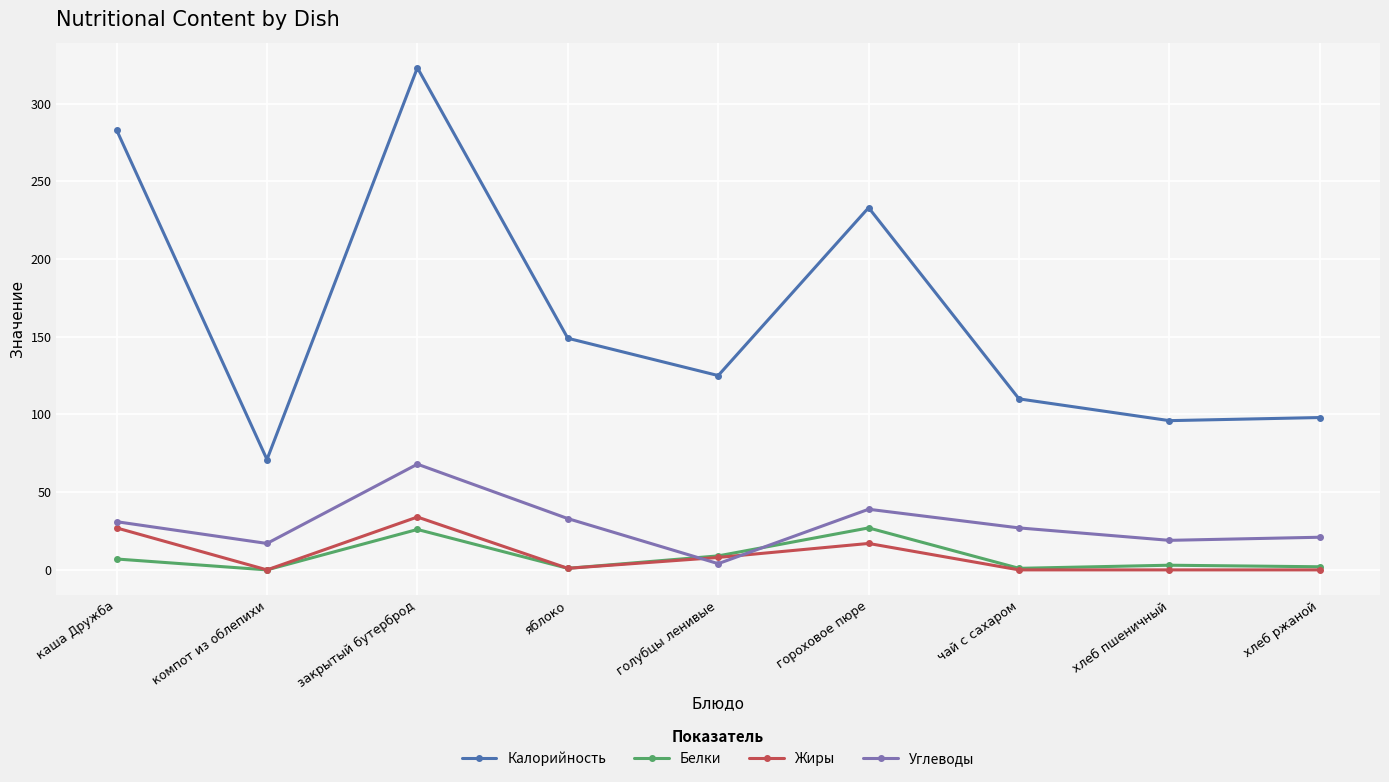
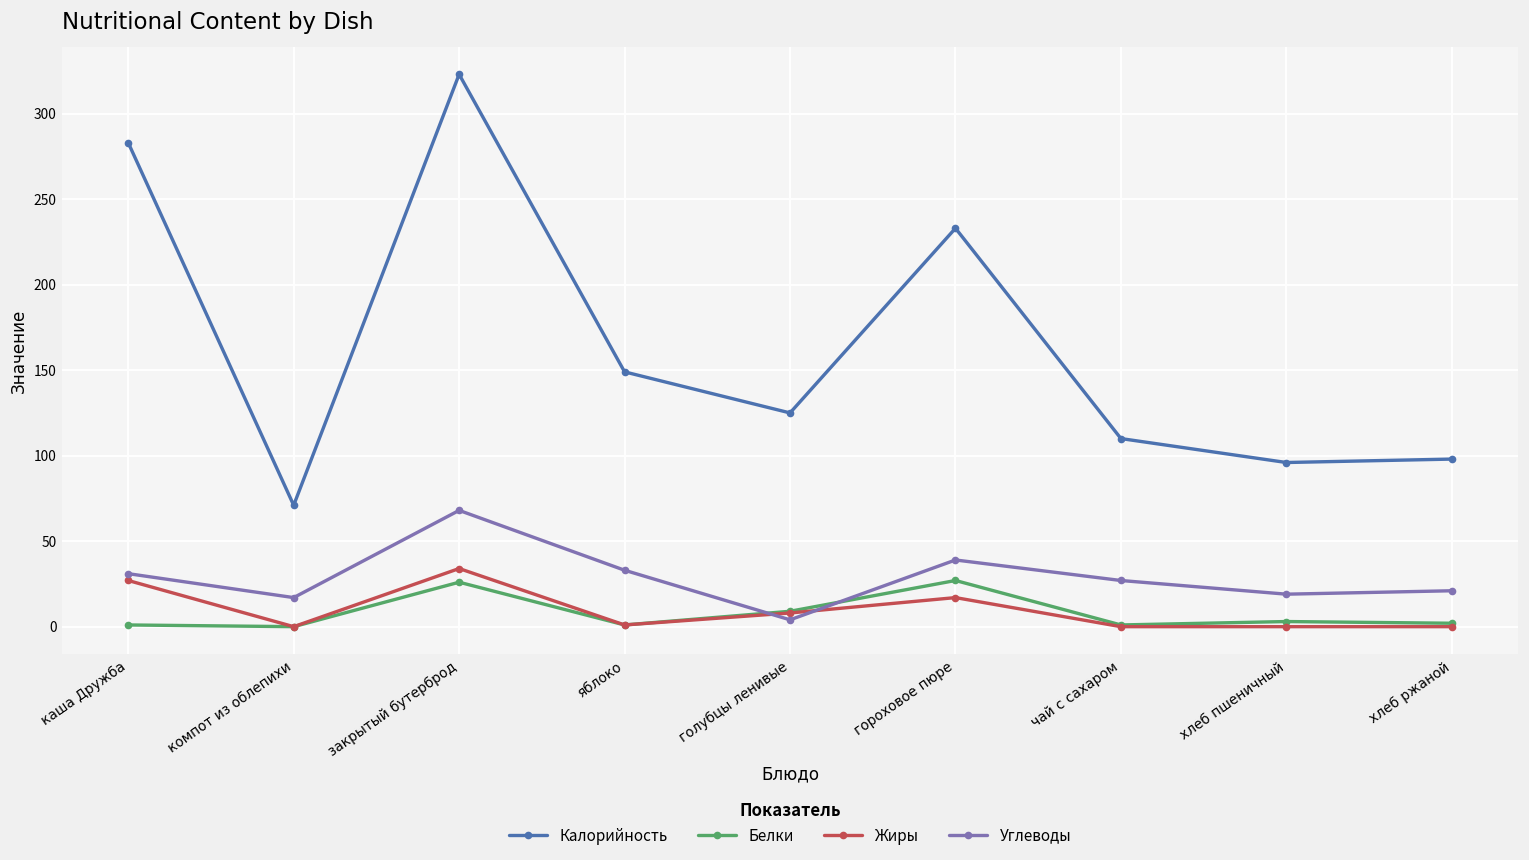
Белки, каша Дружба: 7 -> 1
